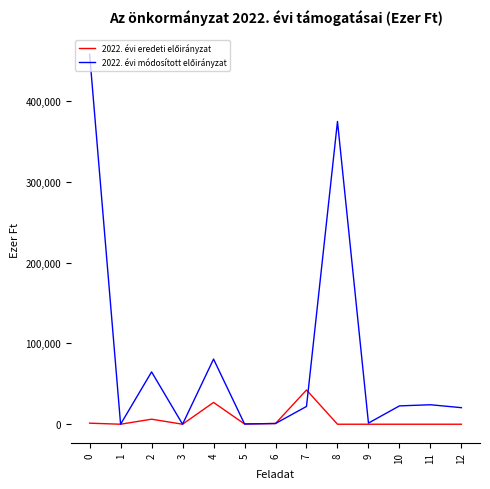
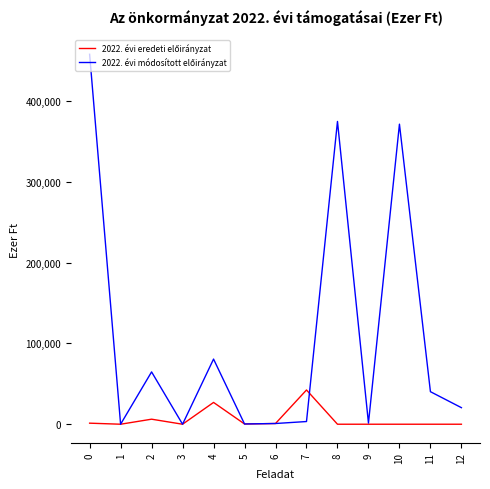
2022. évi módosított előirányzat, 7: 20,000 -> 0
2022. évi módosított előirányzat, 10: 20,000 -> 370,000
2022. évi módosított előirányzat, 11: 20,000 -> 40,000
